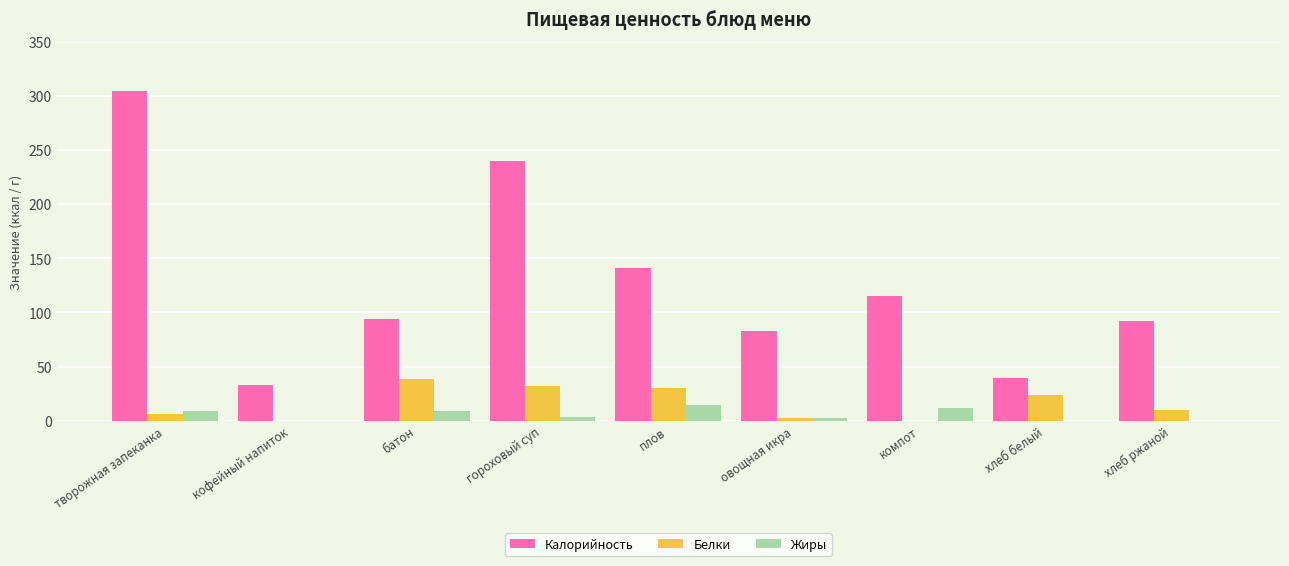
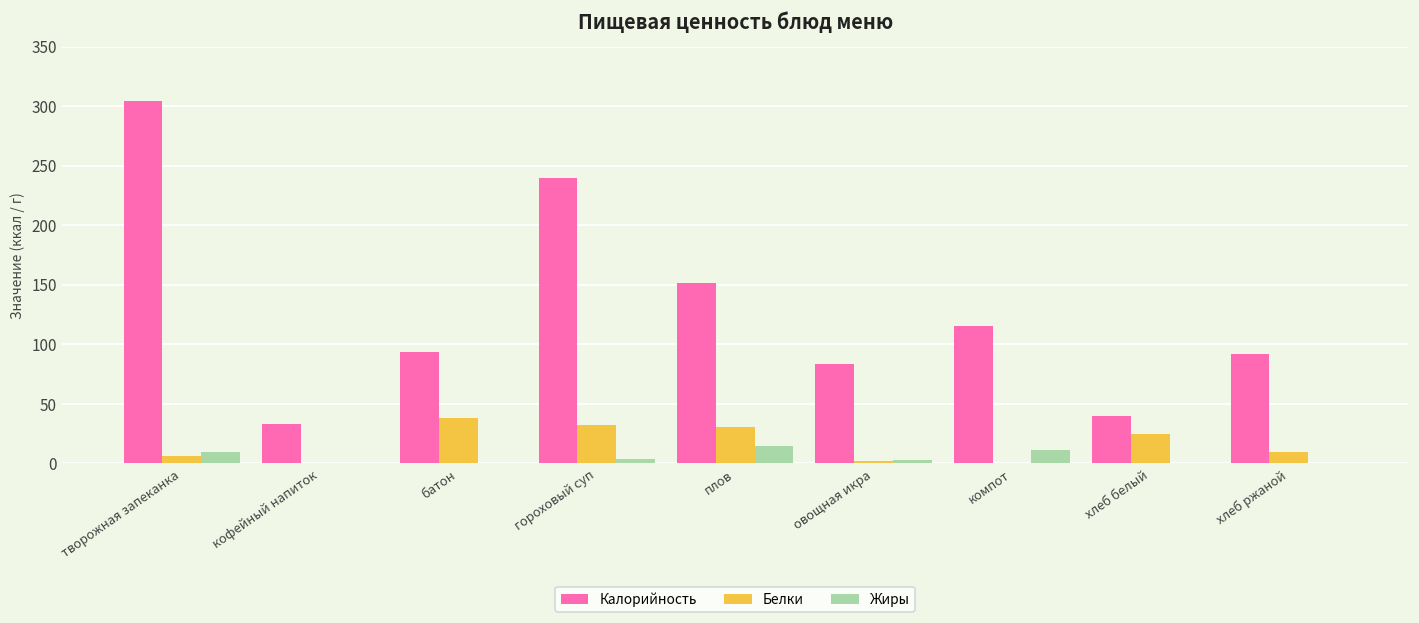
Жиры, батон: 9 -> 0
Калорийность, плов: 141 -> 151
